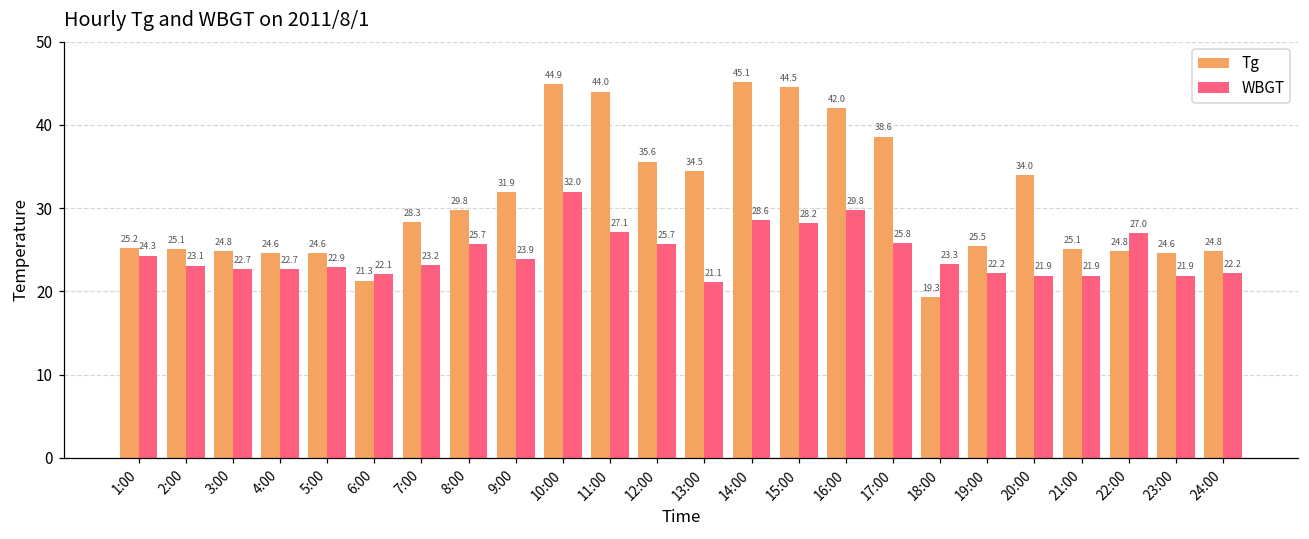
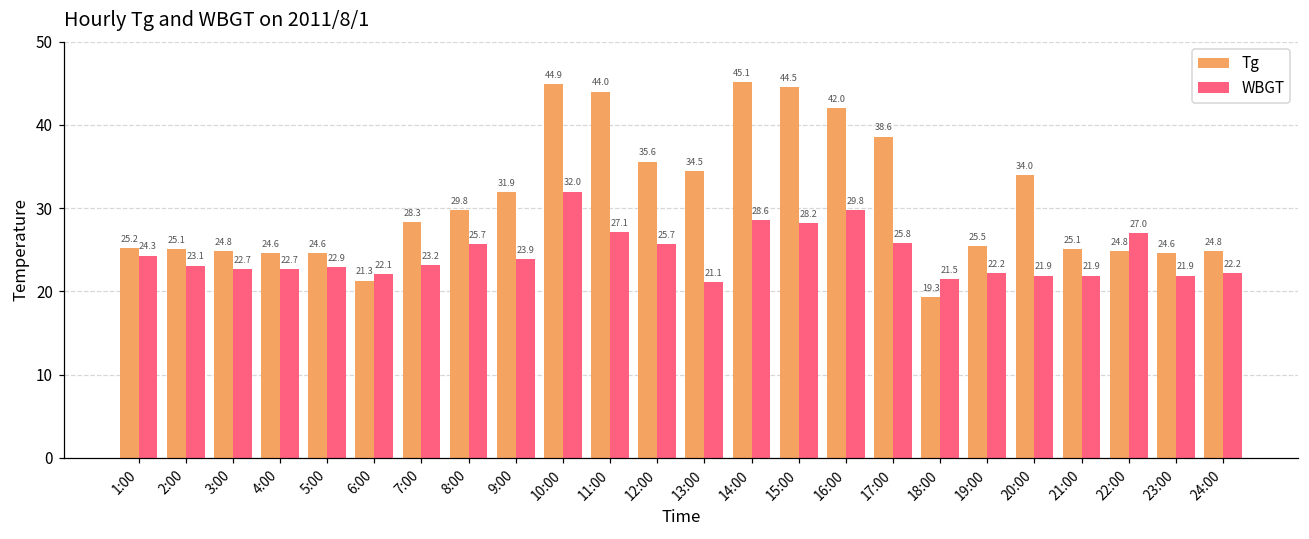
WBGT, 18:00: 23.3 -> 21.5
